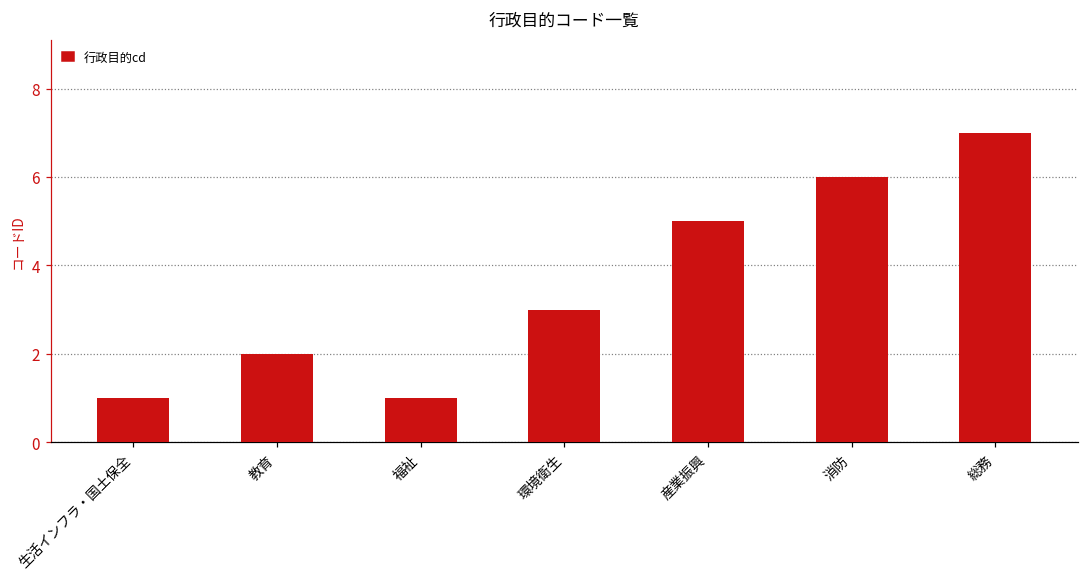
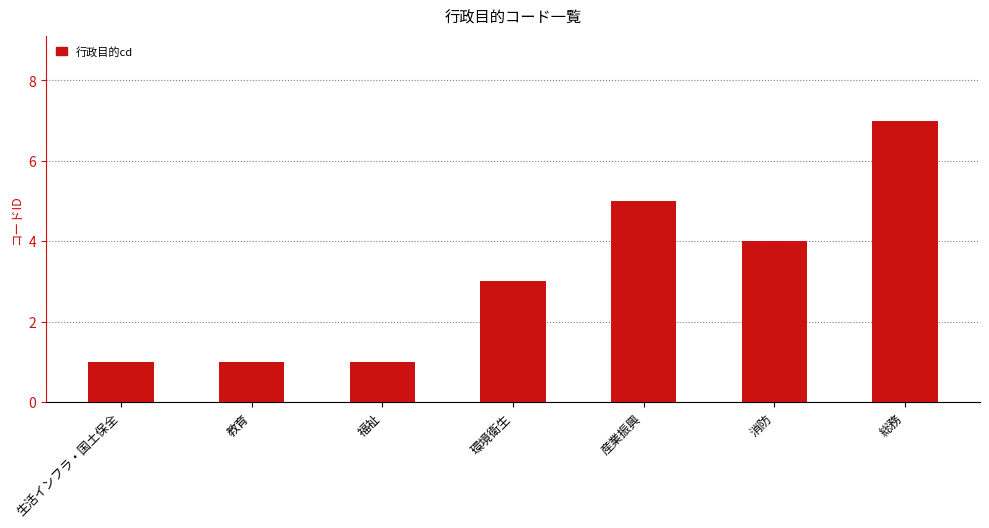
教育: 2 -> 1
消防: 6 -> 4
